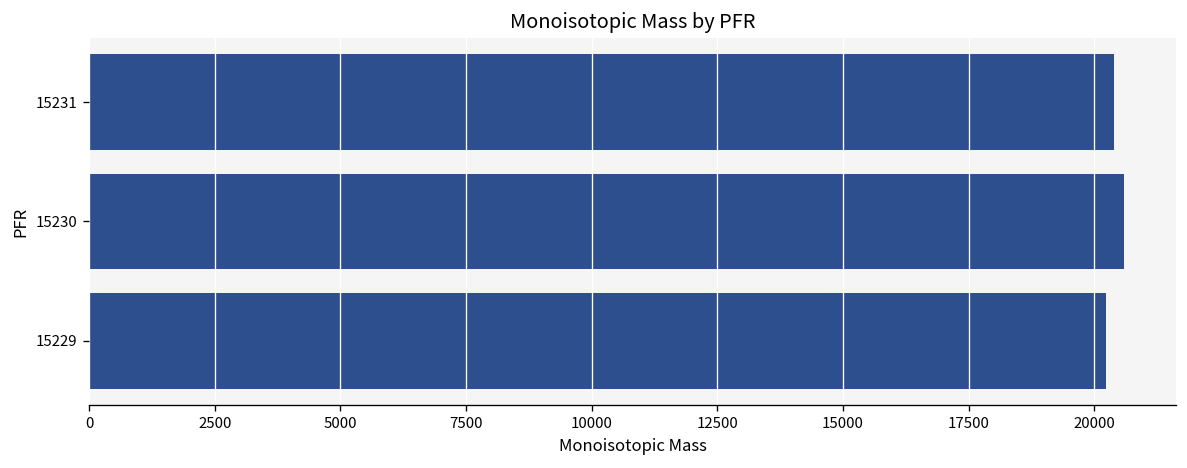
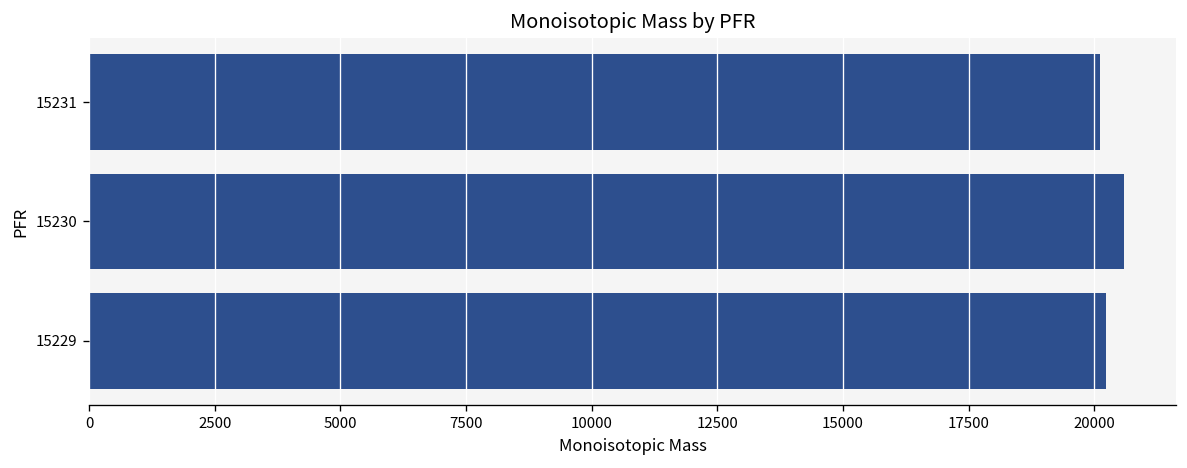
15231: 20400 -> 20100
